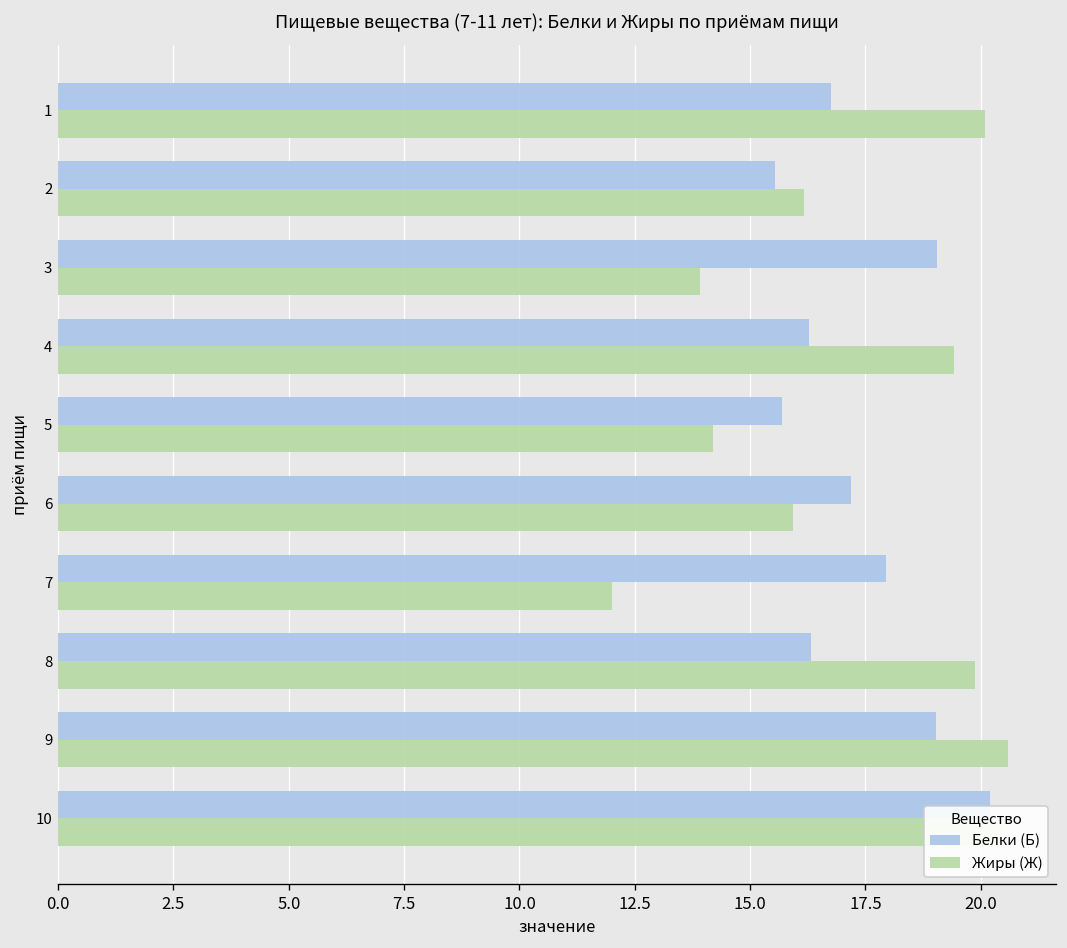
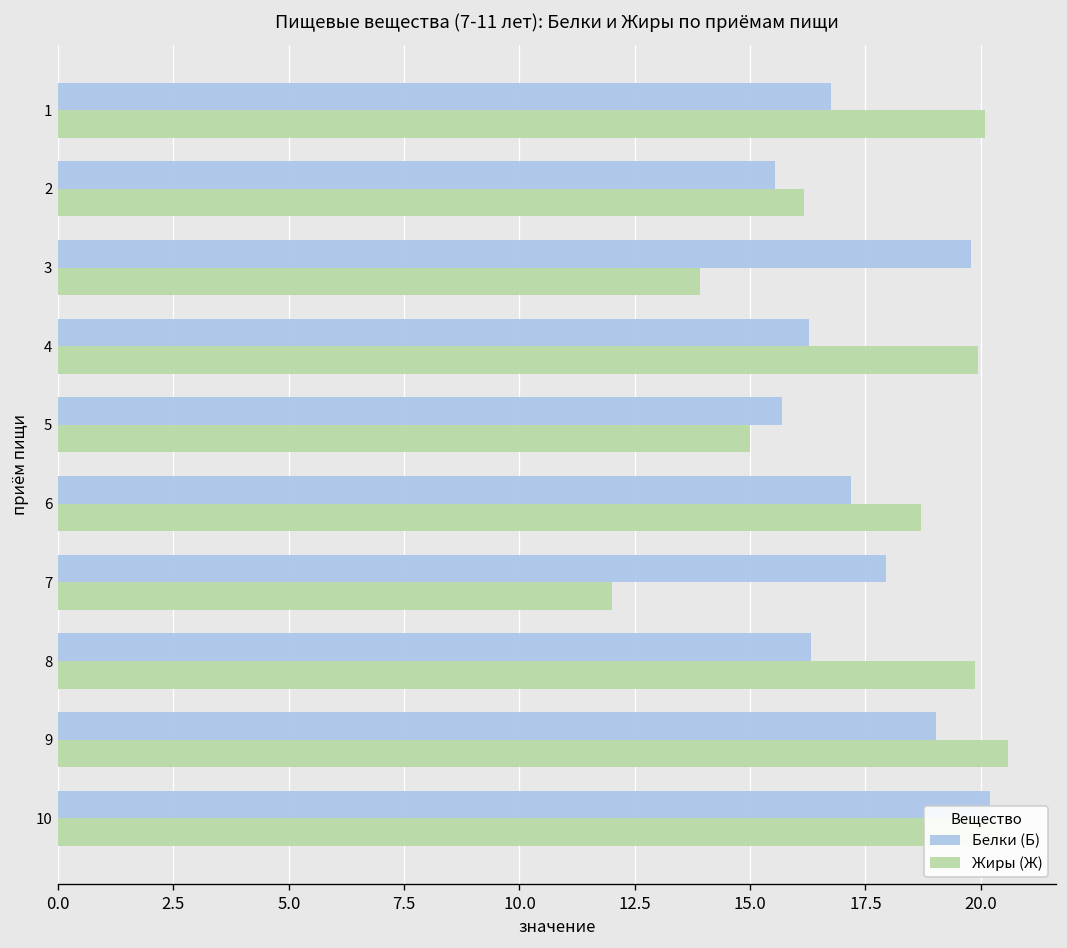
Белки (Б), 3: 19.1 -> 19.8
Жиры (Ж), 4: 19.4 -> 19.9
Жиры (Ж), 5: 14.2 -> 15.0
Жиры (Ж), 6: 15.9 -> 18.7
